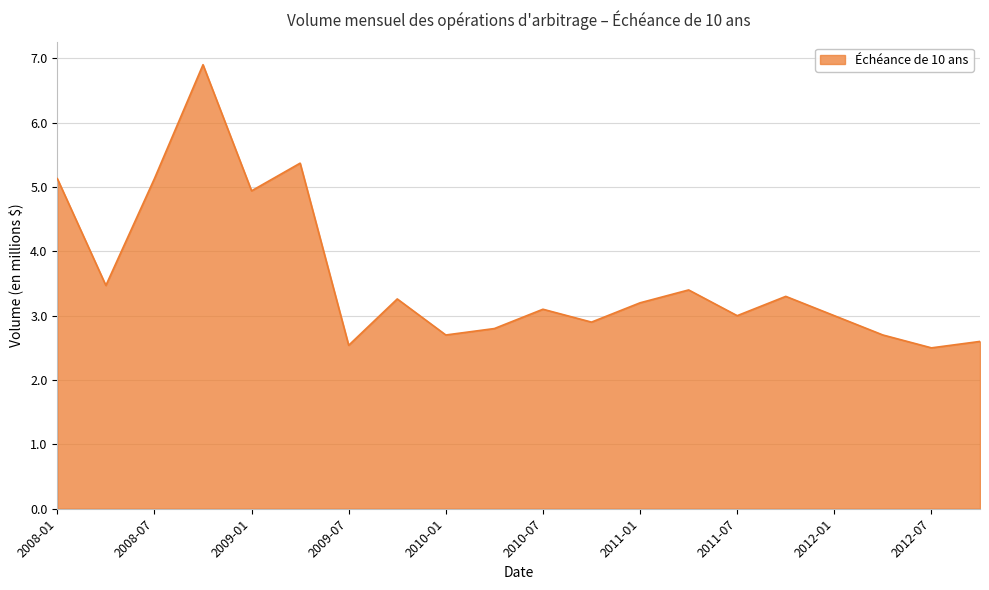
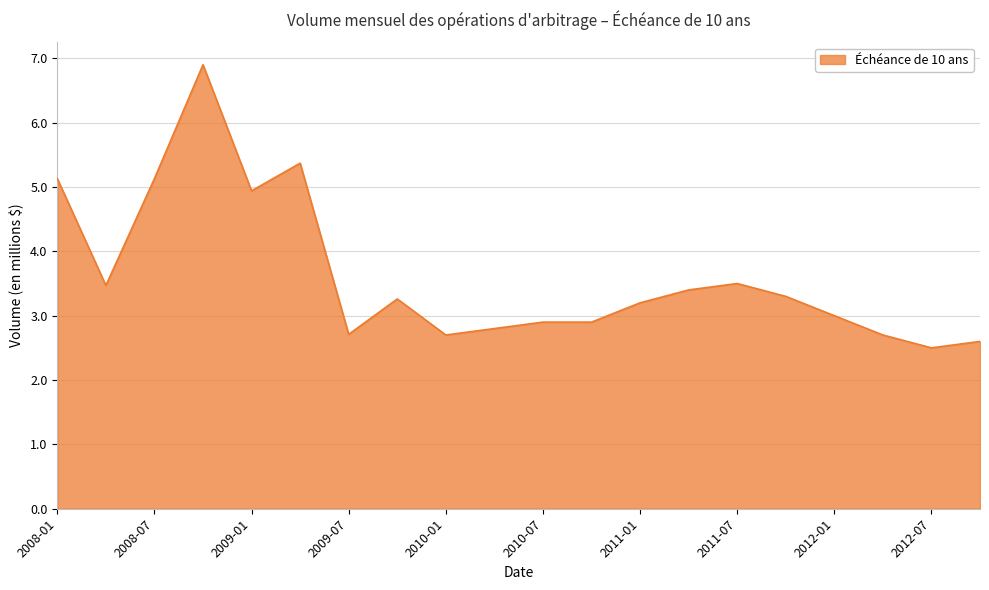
2009-07: 2.5 -> 2.7
2010-07: 3.1 -> 2.9
2011-07: 3.0 -> 3.5
